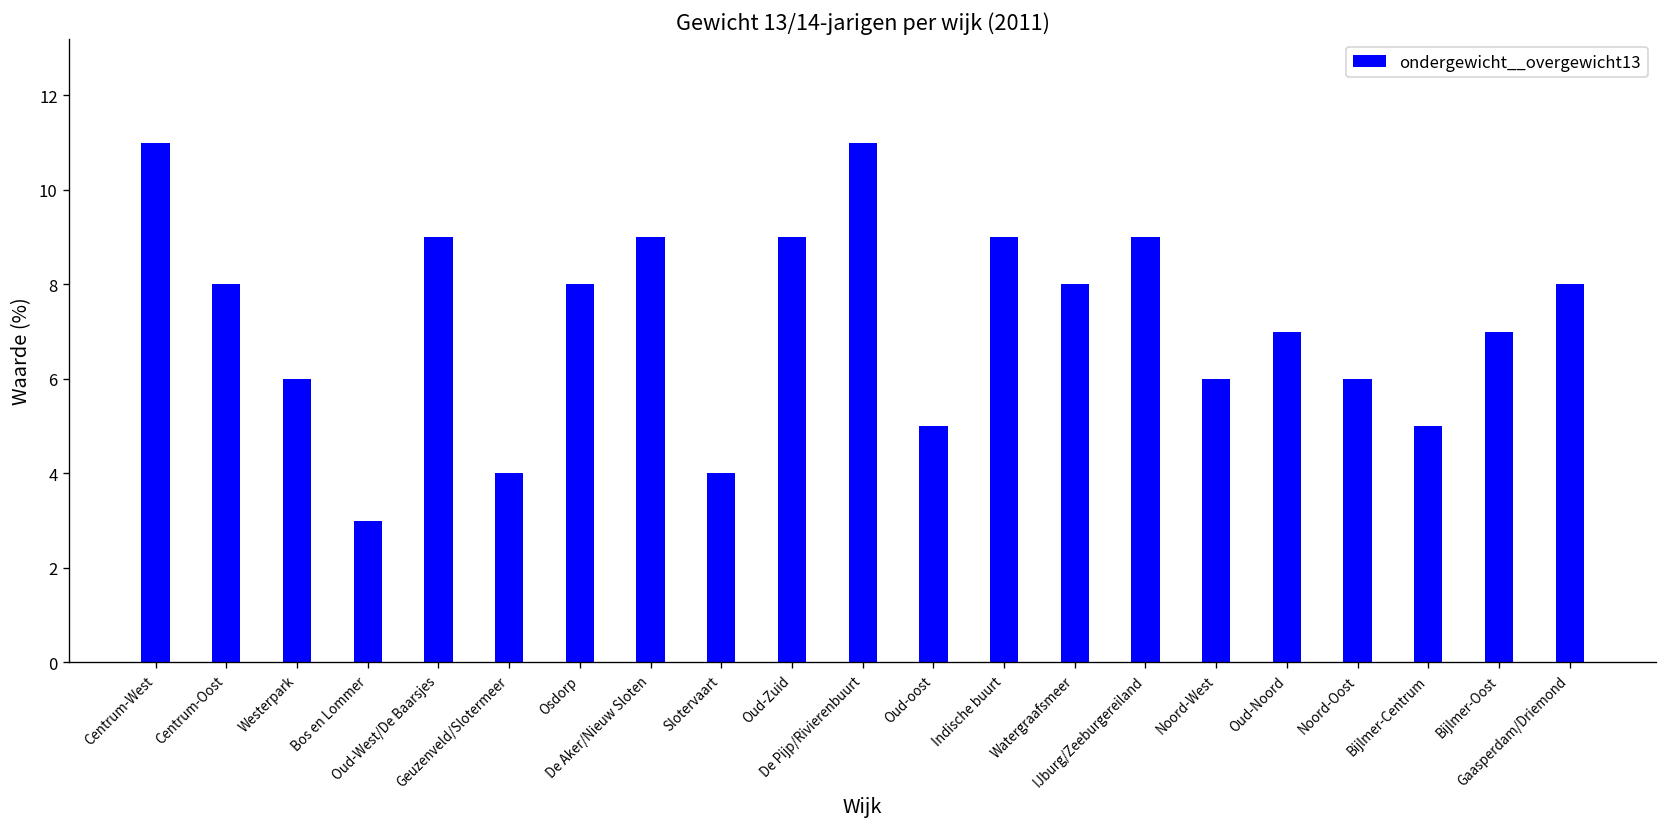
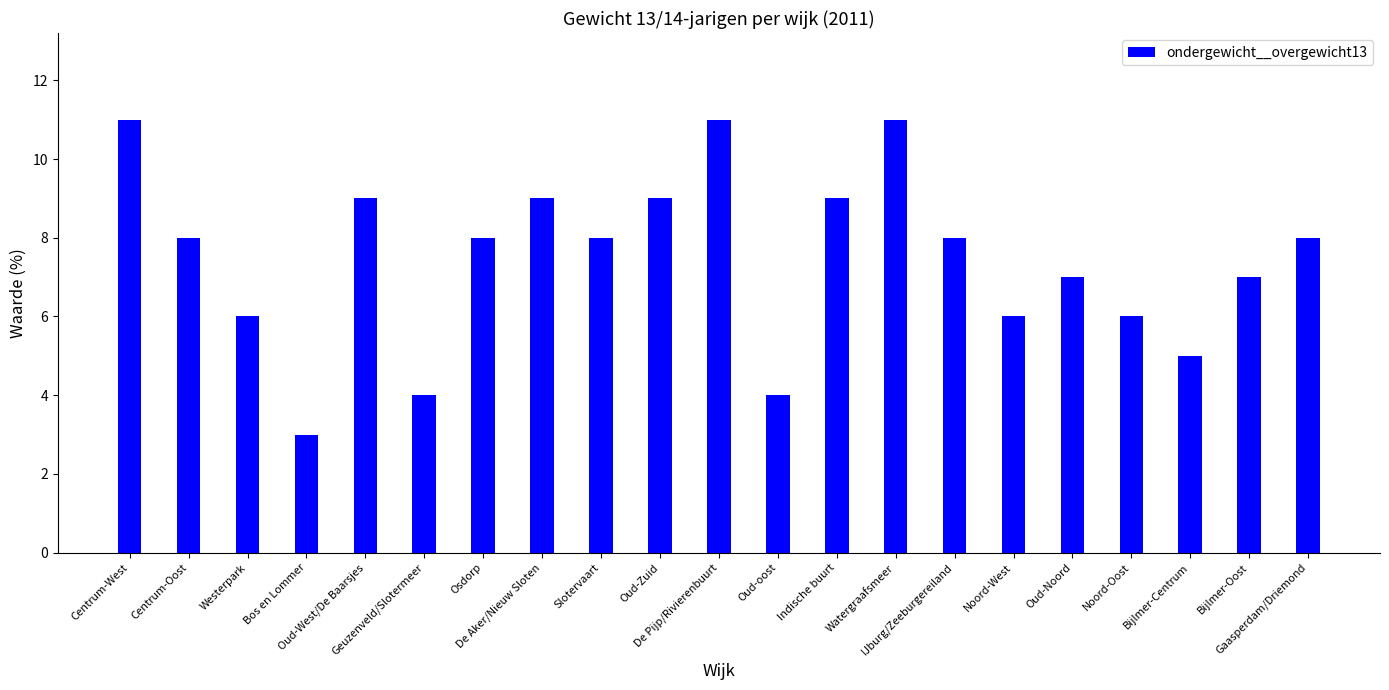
Slotervaart: 4 -> 8
Oud-oost: 5 -> 4
Watergraafsmeer: 8 -> 11
IJburg/Zeeburgereiland: 9 -> 8
